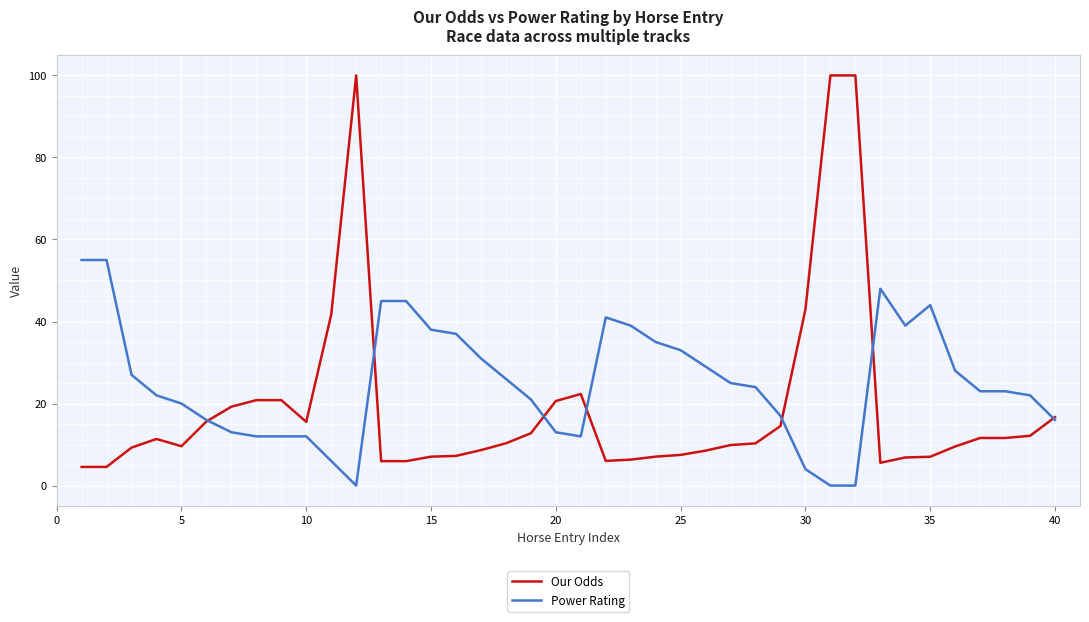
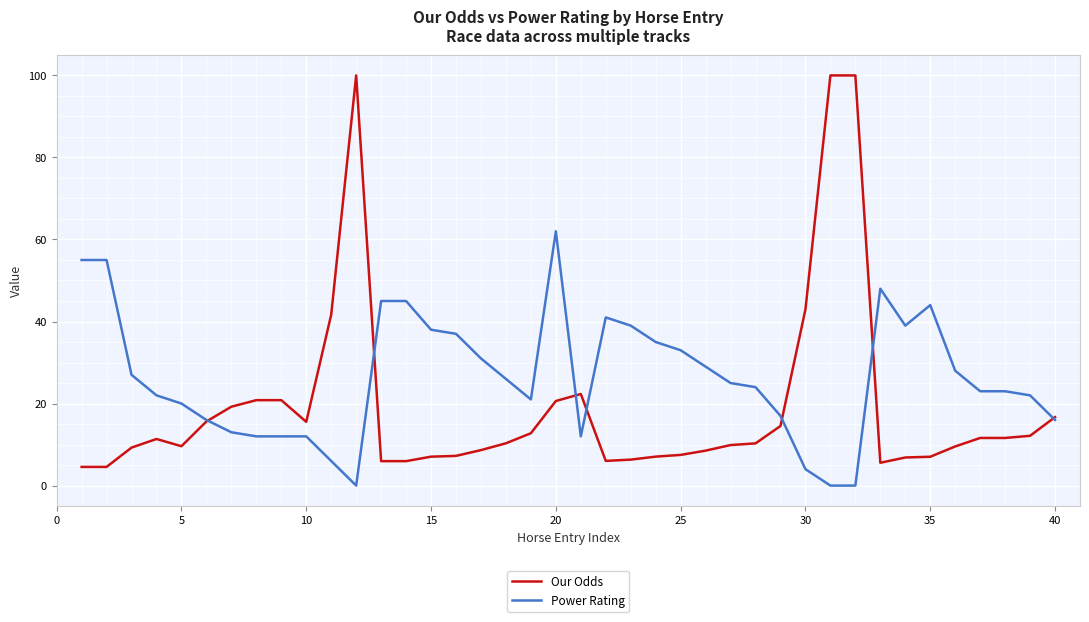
Power Rating, 20: 13 -> 62
